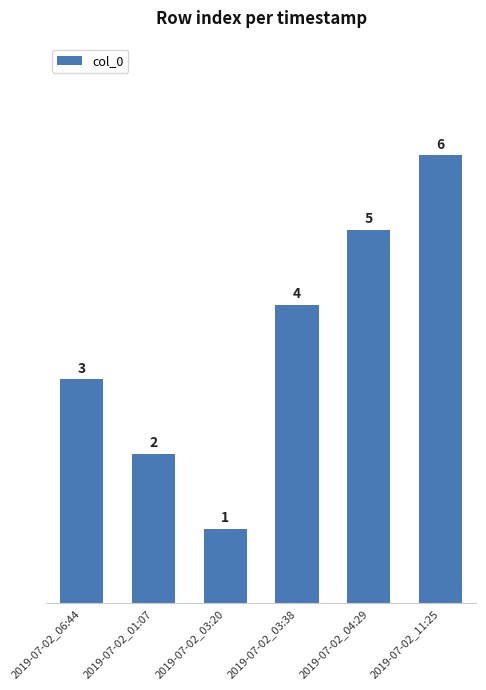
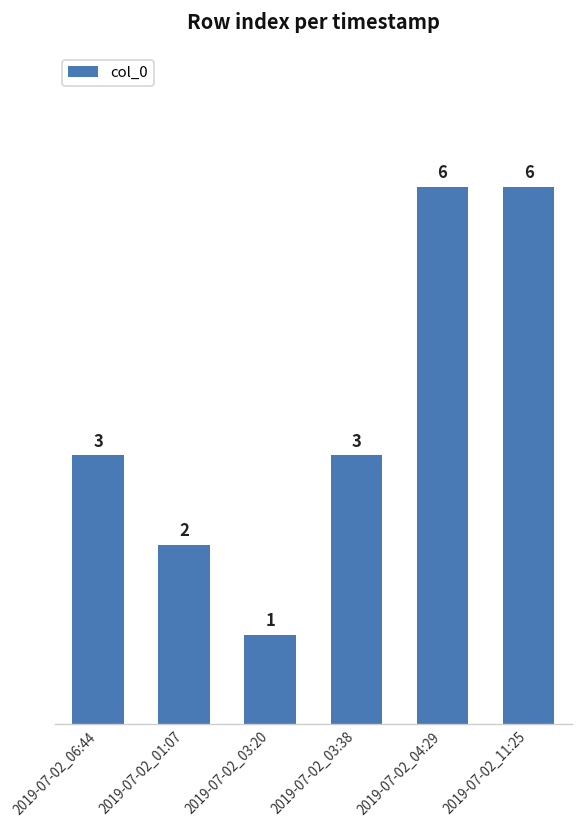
2019-07-02_03:38: 4 -> 3
2019-07-02_04:29: 5 -> 6
